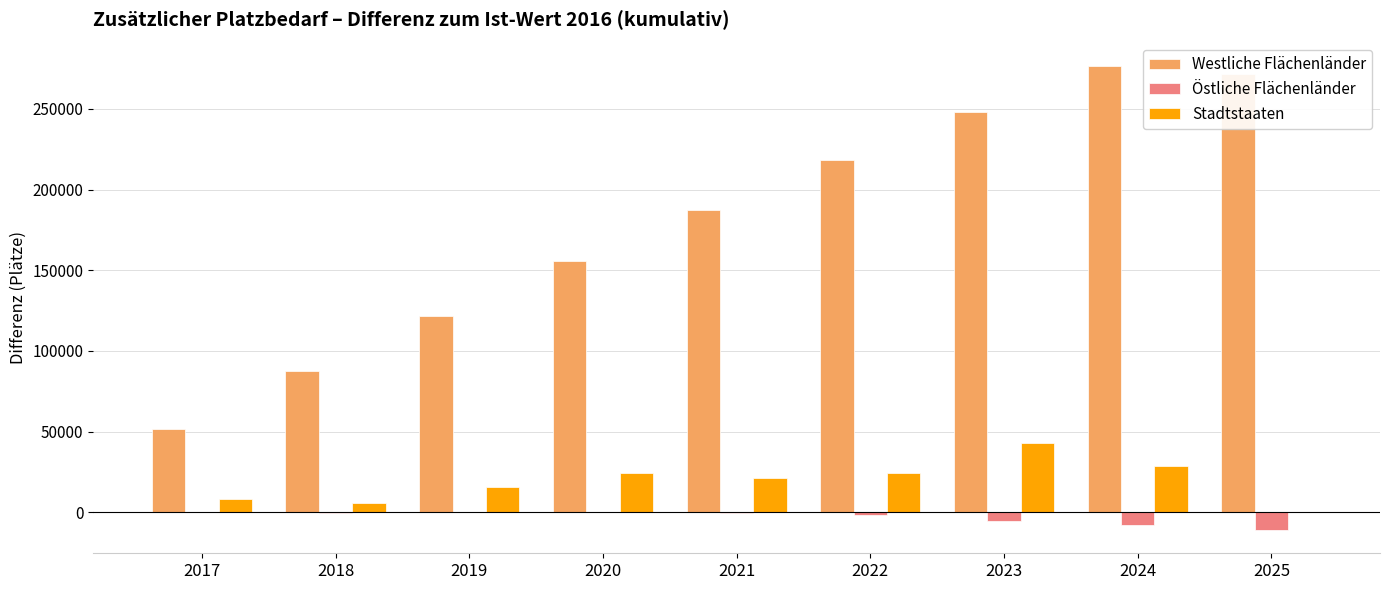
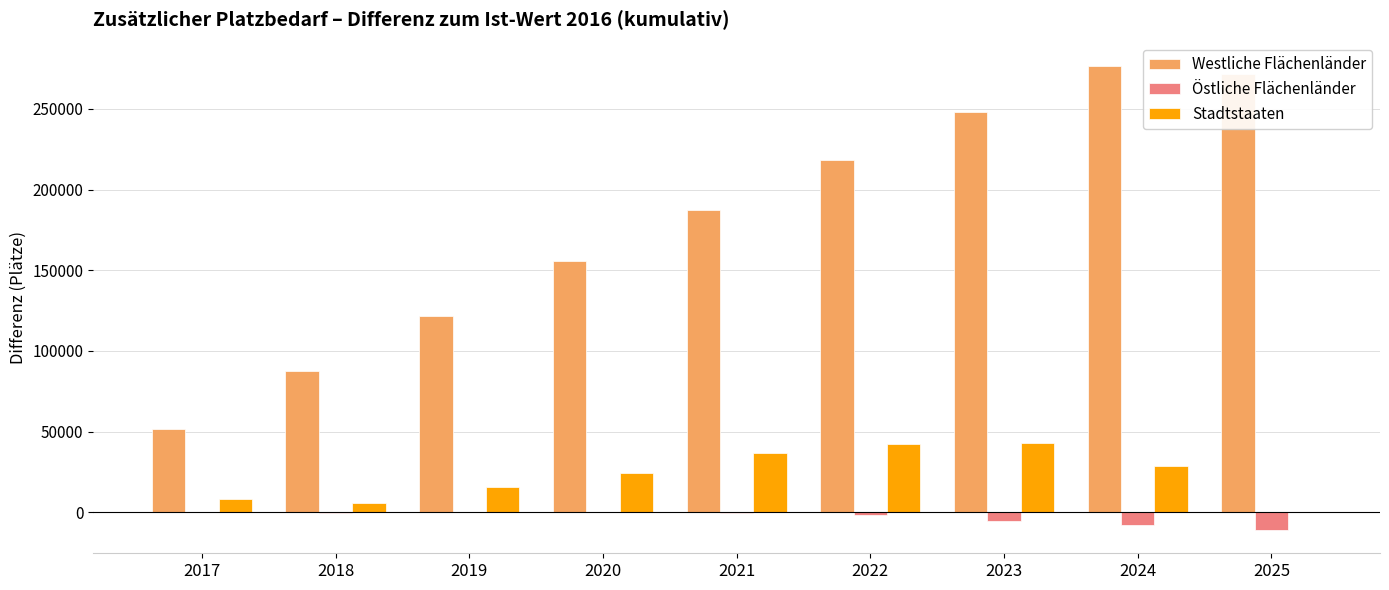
Stadtstaaten, 2021: 21000 -> 37000
Stadtstaaten, 2022: 24000 -> 42000
